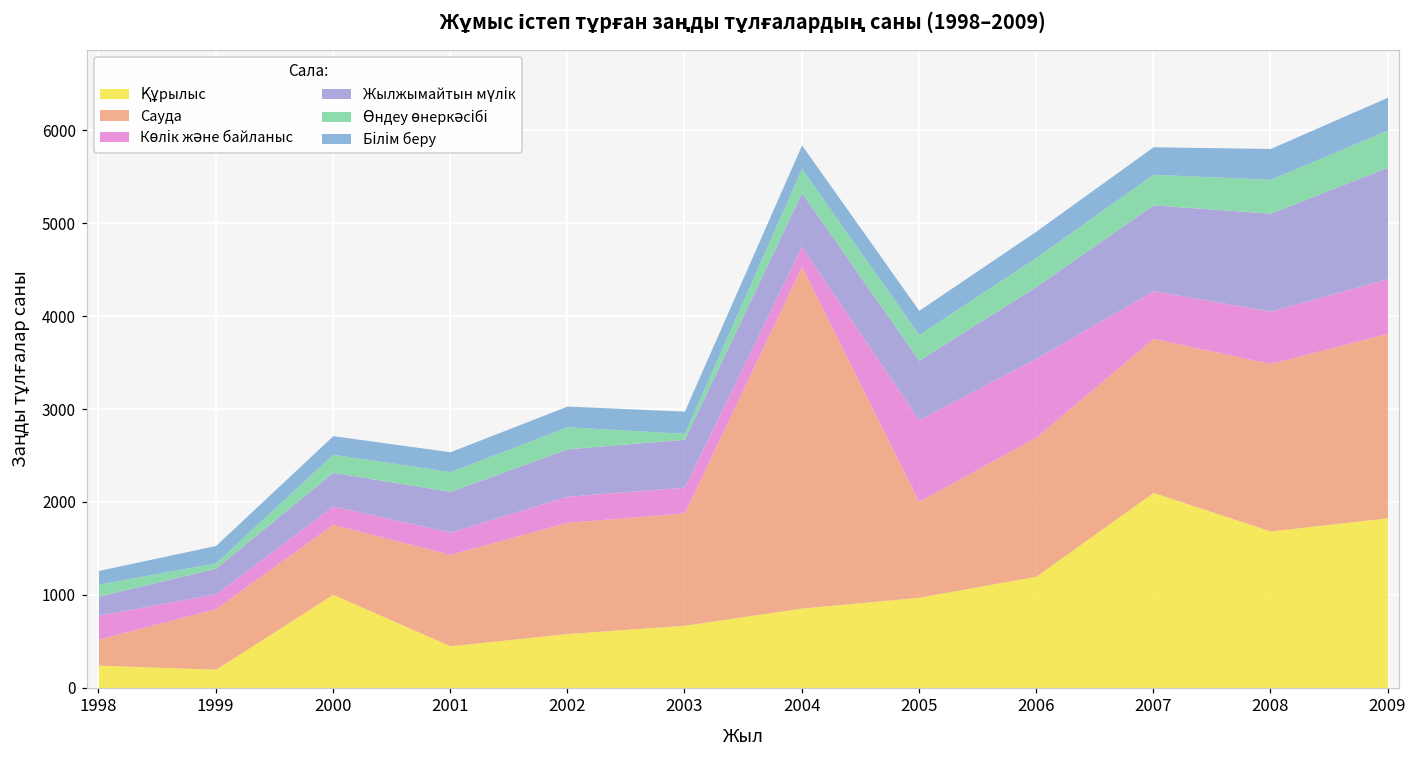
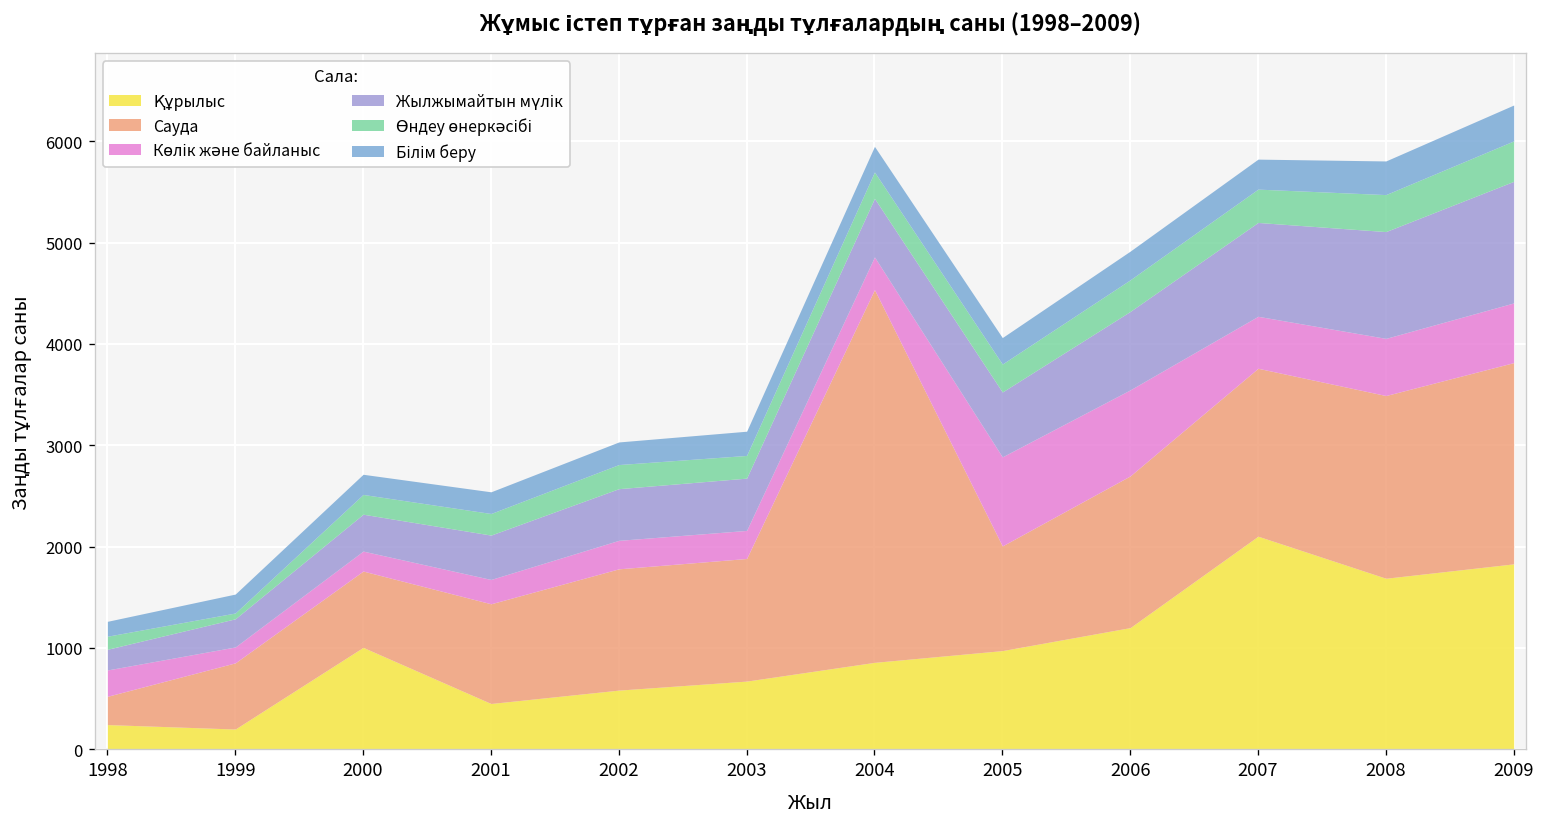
Өндеу өнеркәсібі, 2003: 100 -> 200
Көлік және байланыс, 2004: 200 -> 300
